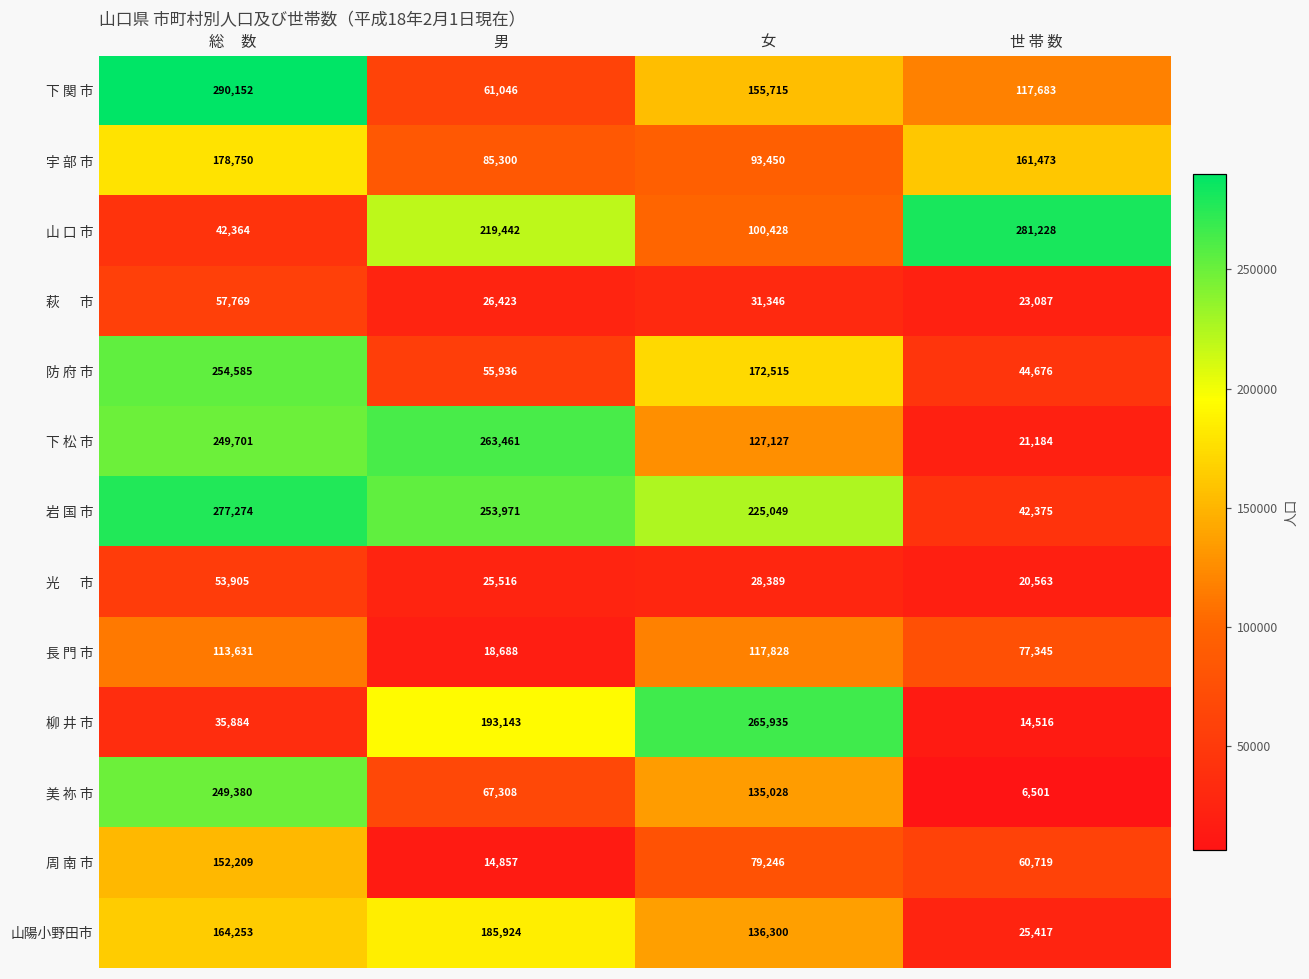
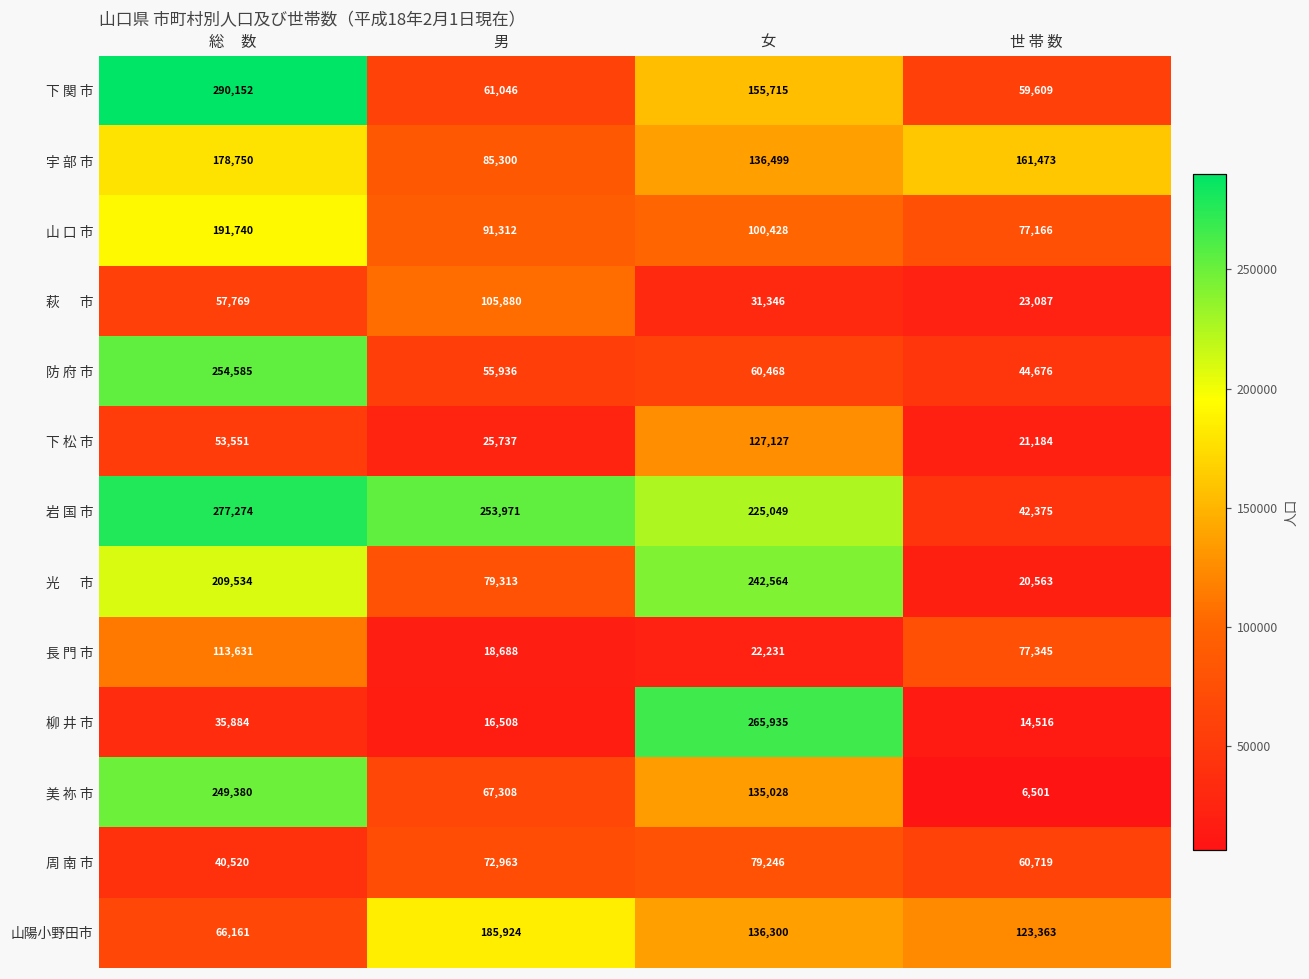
下 関 市, 世 帯 数: 117,683 -> 59,609
宇 部 市, 女: 93,450 -> 136,499
山 口 市, 総 数: 42,364 -> 191,740
山 口 市, 男: 219,442 -> 91,312
山 口 市, 世 帯 数: 281,228 -> 77,166
萩 市, 男: 26,423 -> 105,880
防 府 市, 女: 172,515 -> 60,468
下 松 市, 総 数: 249,701 -> 53,551
下 松 市, 男: 263,461 -> 25,737
光 市, 総 数: 53,905 -> 209,534
光 市, 男: 25,516 -> 79,313
光 市, 女: 28,389 -> 242,564
長 門 市, 女: 117,828 -> 22,231
柳 井 市, 男: 193,143 -> 16,508
周 南 市, 総 数: 152,209 -> 40,520
周 南 市, 男: 14,857 -> 72,963
山陽小野田市, 総 数: 164,253 -> 66,161
山陽小野田市, 世 帯 数: 25,417 -> 123,363
